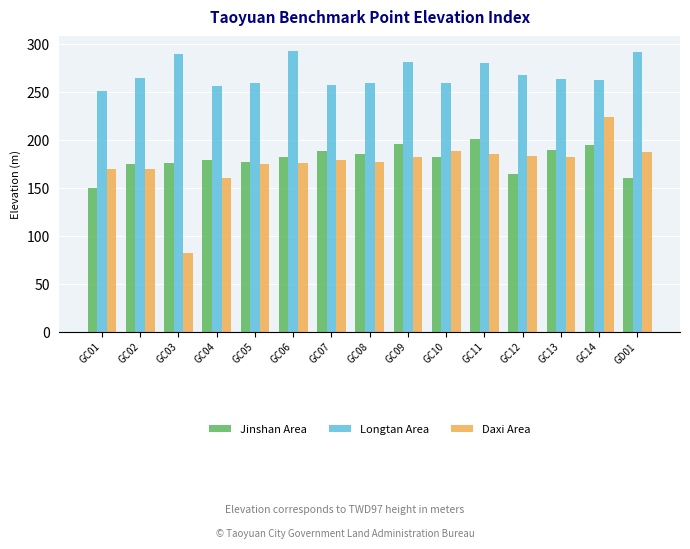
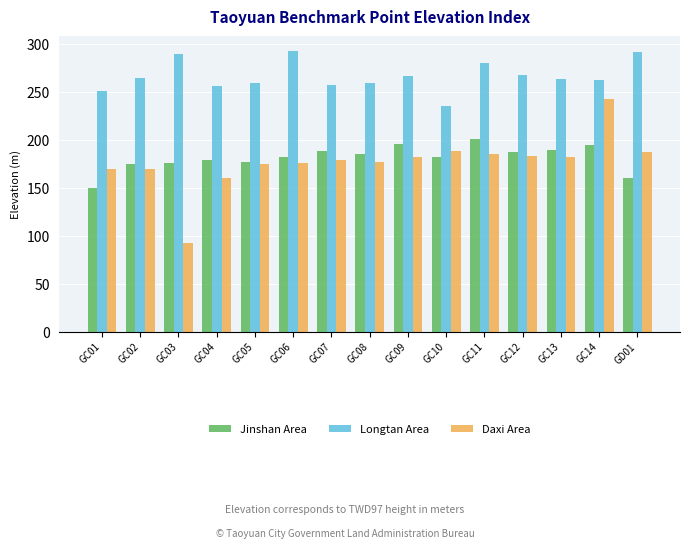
Daxi Area, GC03: 80 -> 90
Longtan Area, GC09: 280 -> 270
Longtan Area, GC10: 260 -> 240
Jinshan Area, GC12: 160 -> 190
Daxi Area, GC14: 220 -> 240
